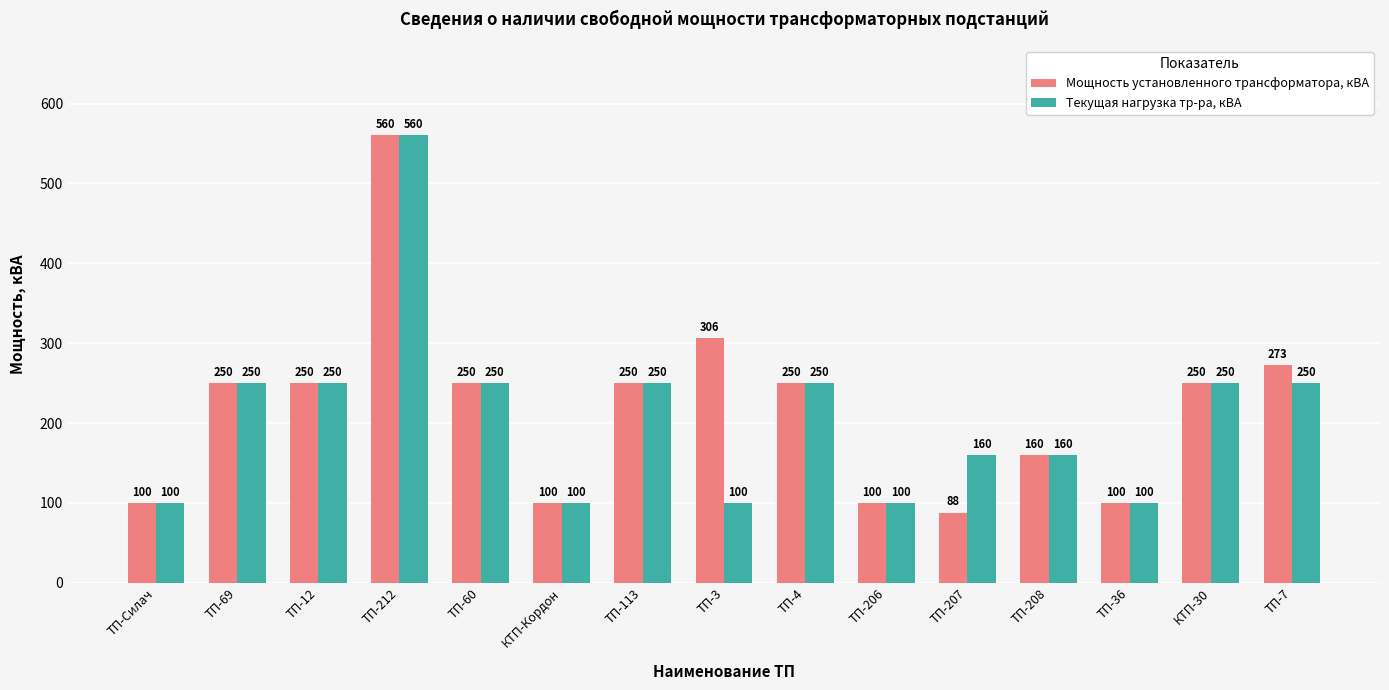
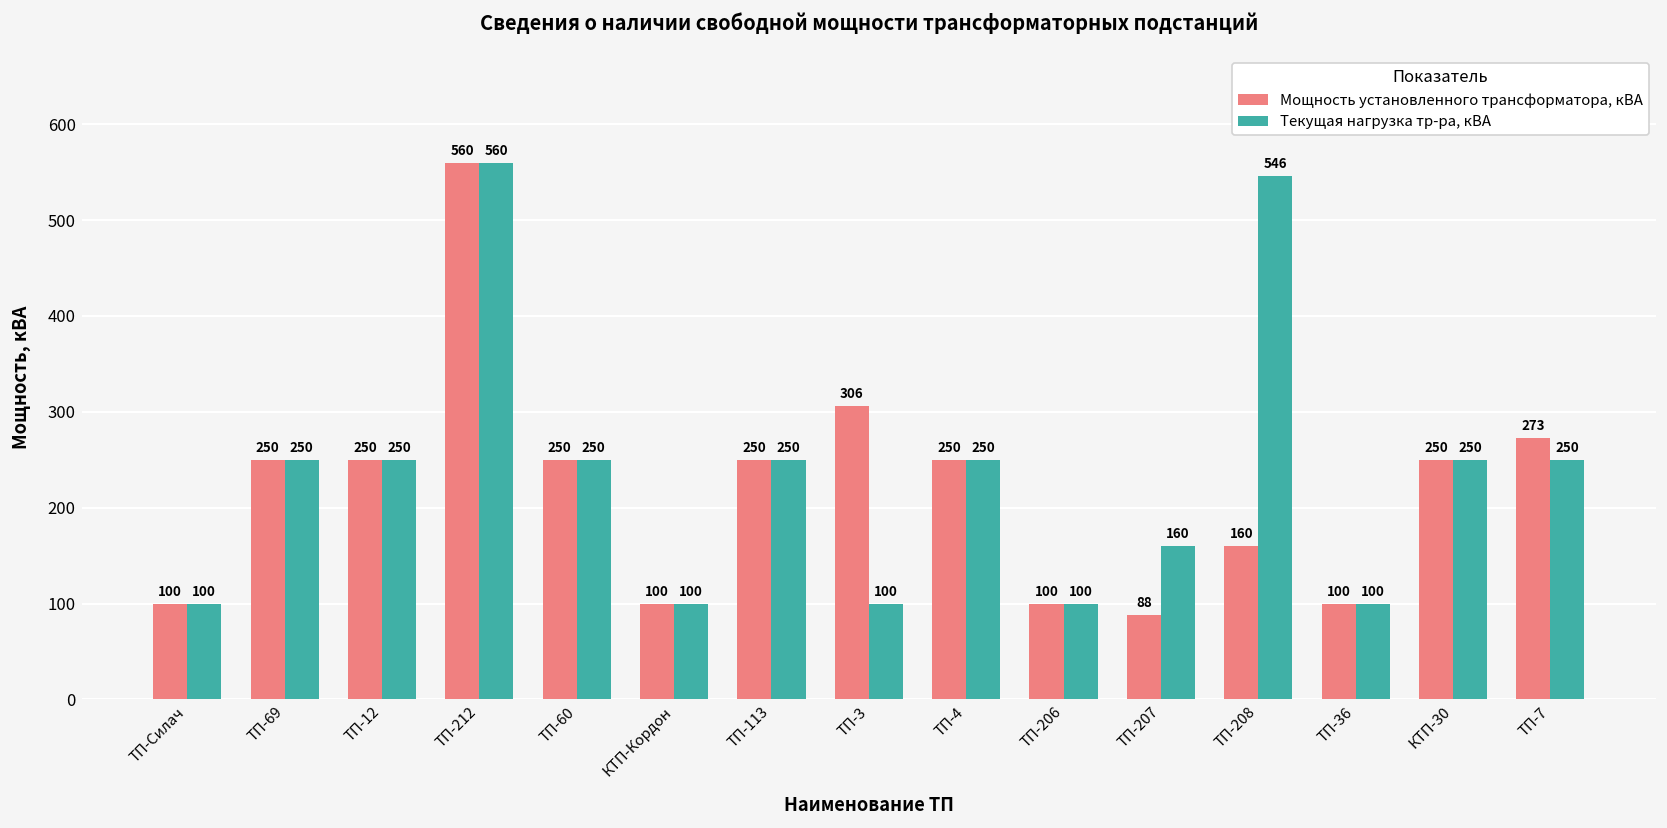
Текущая нагрузка тр-ра, кВА, ТП-208: 160 -> 546
